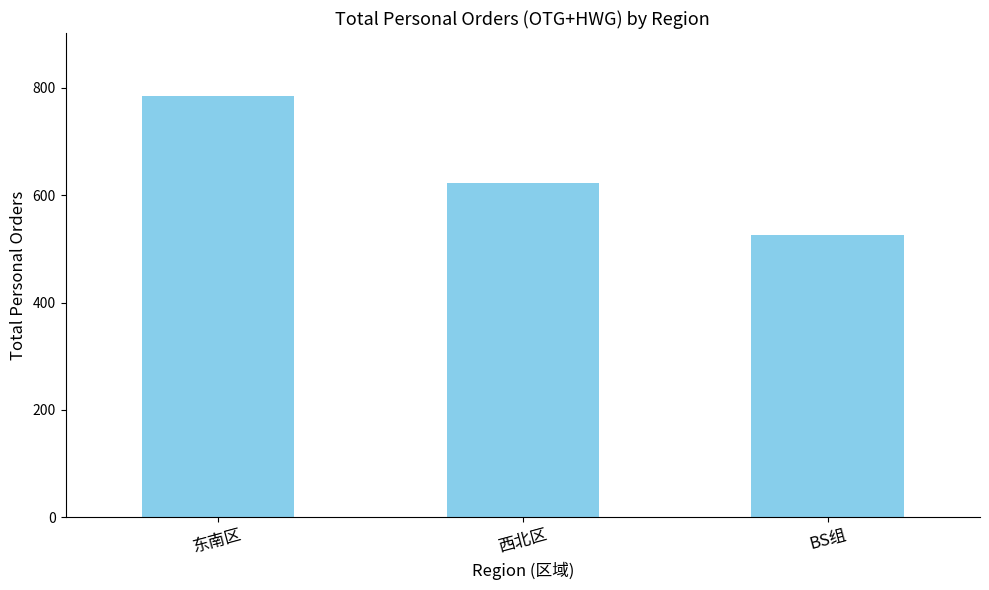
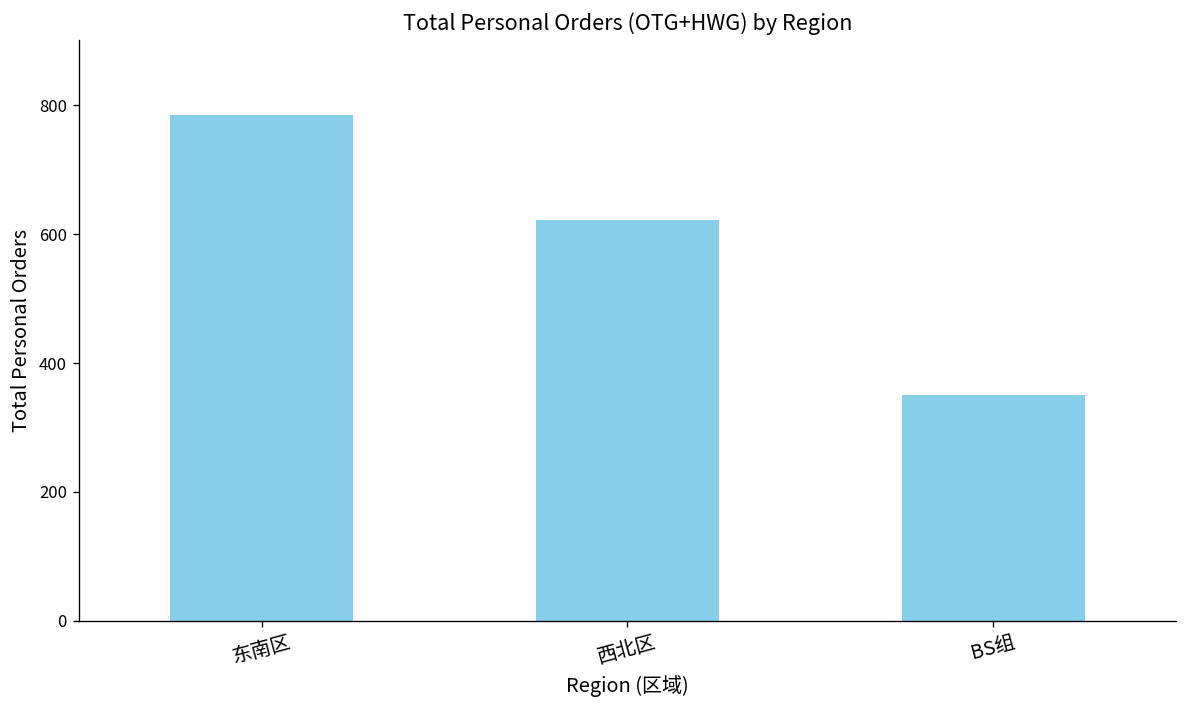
BS组: 530 -> 350
